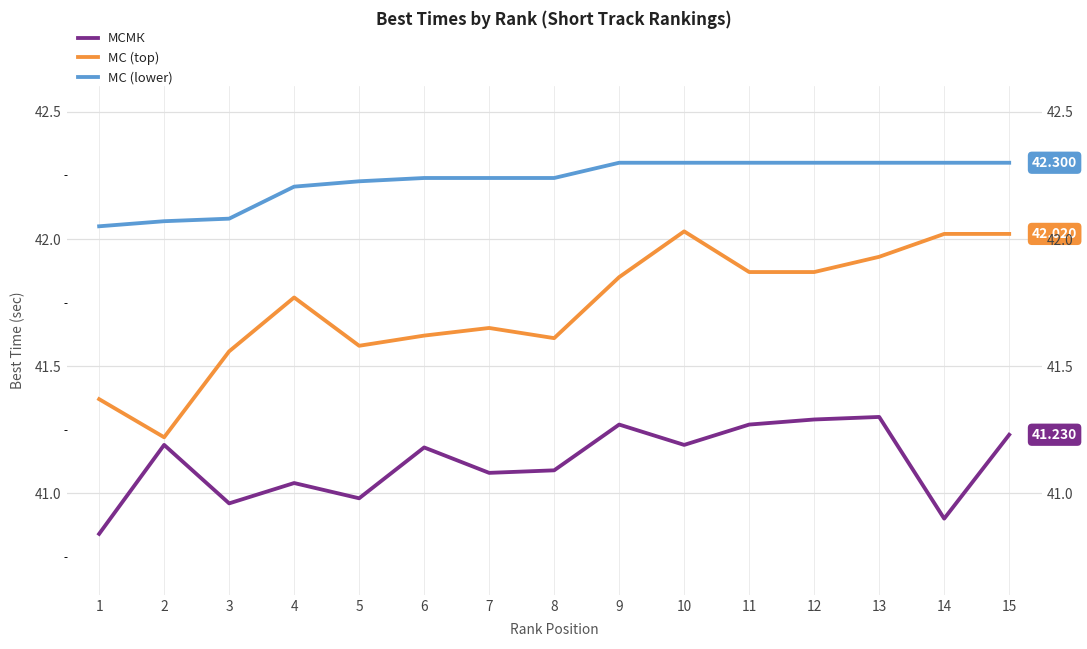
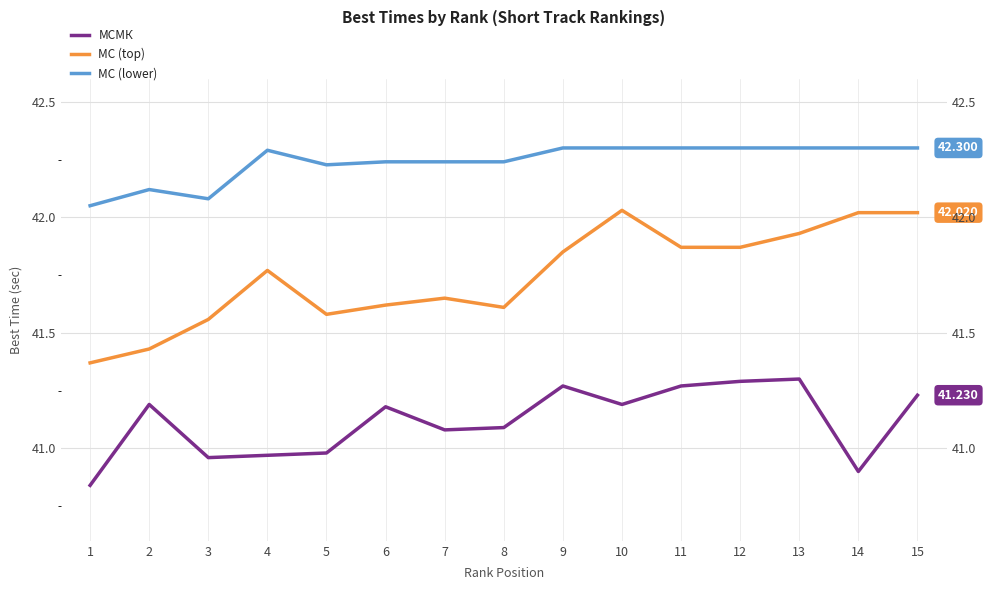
МС (top), 2: 41.22 -> 41.43
МС (lower), 2: 42.07 -> 42.12
МСМК, 4: 41.04 -> 40.97
МС (lower), 4: 42.21 -> 42.29
